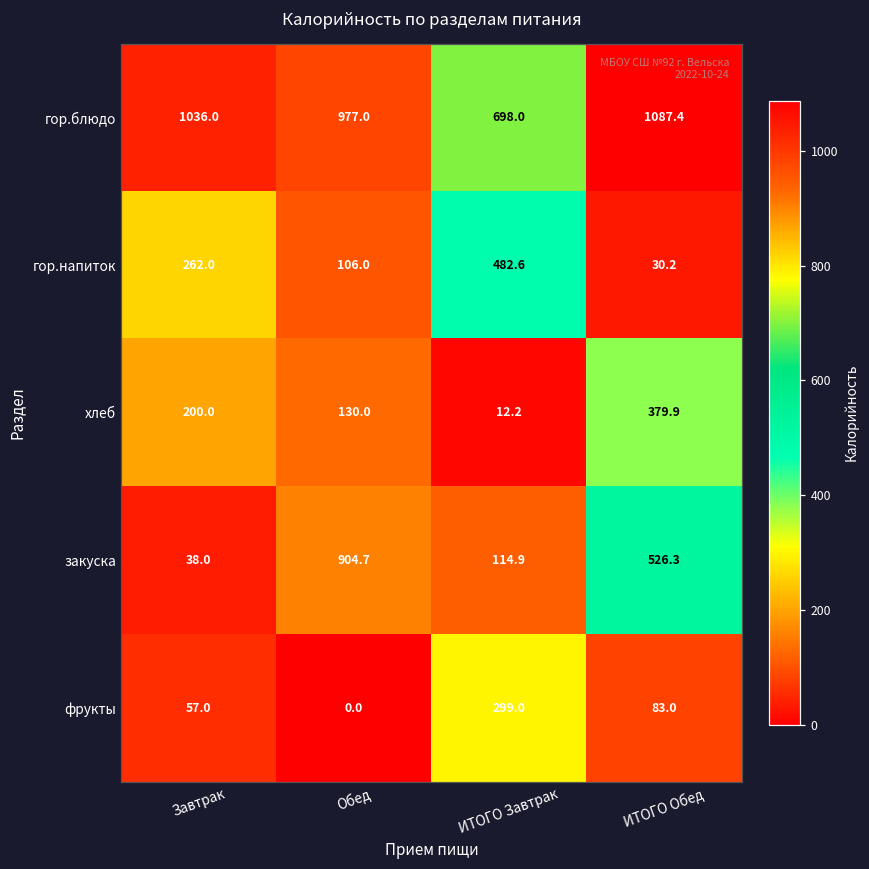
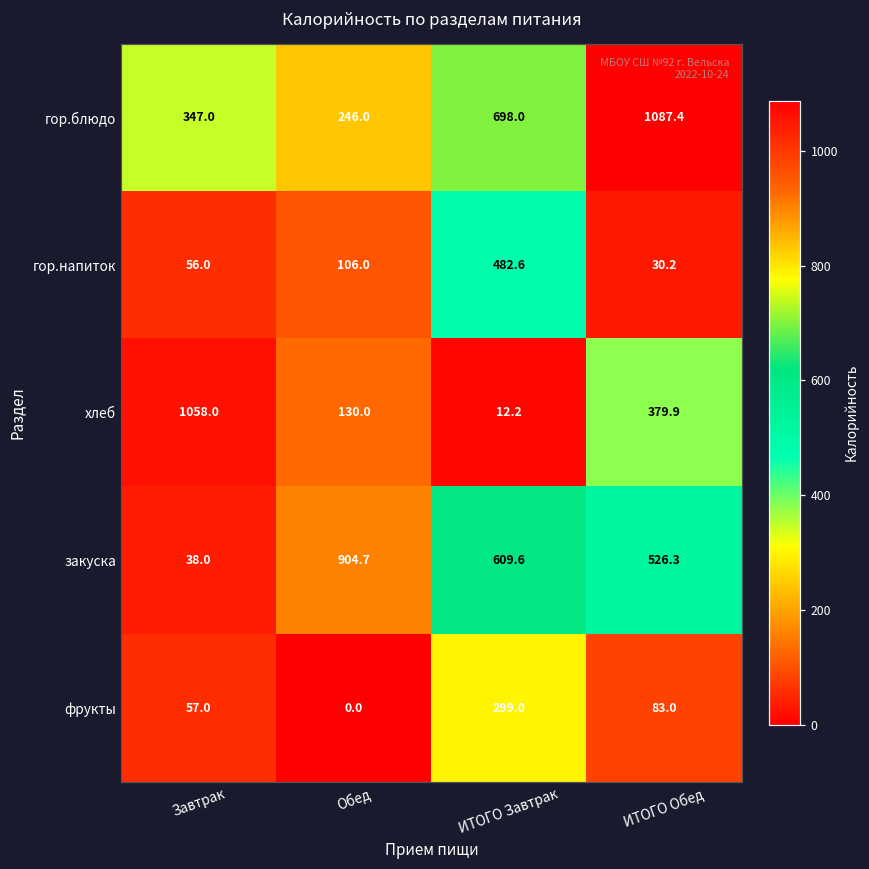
гор.блюдо, Завтрак: 1036.0 -> 347.0
гор.блюдо, Обед: 977.0 -> 246.0
гор.напиток, Завтрак: 262.0 -> 56.0
хлеб, Завтрак: 200.0 -> 1058.0
закуска, ИТОГО Завтрак: 114.9 -> 609.6
